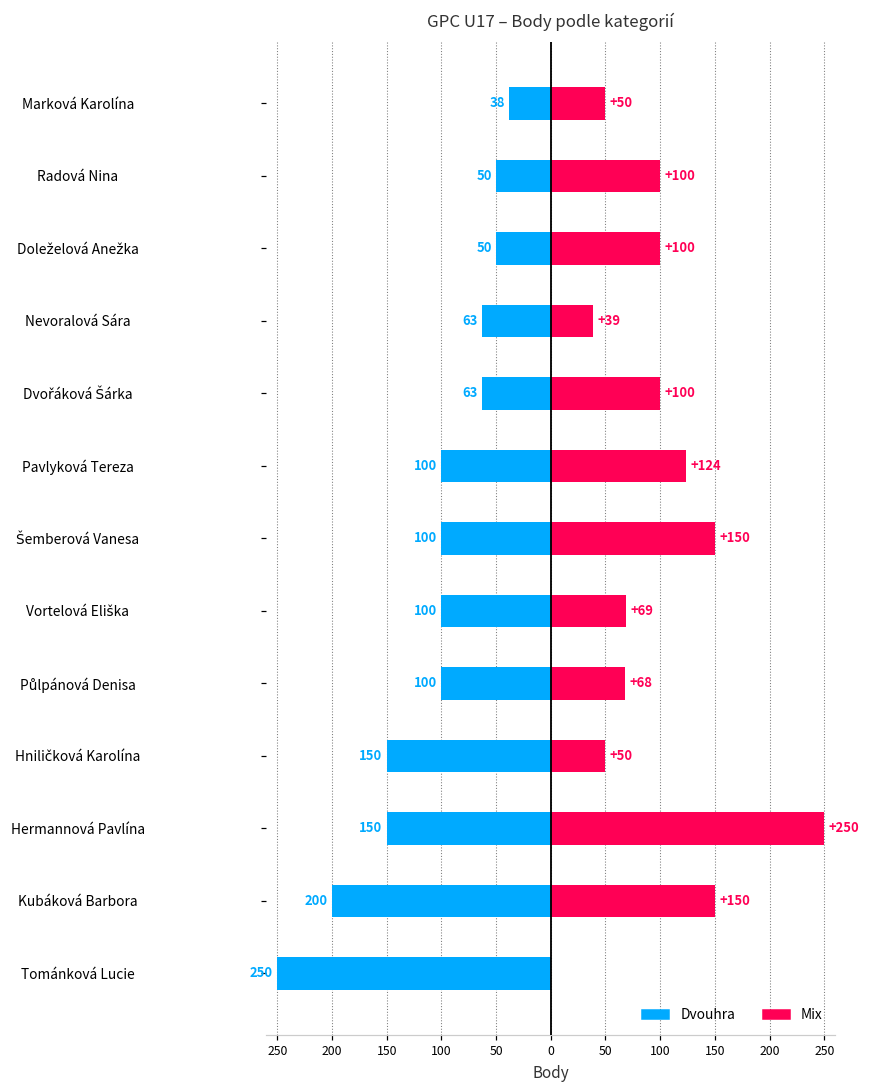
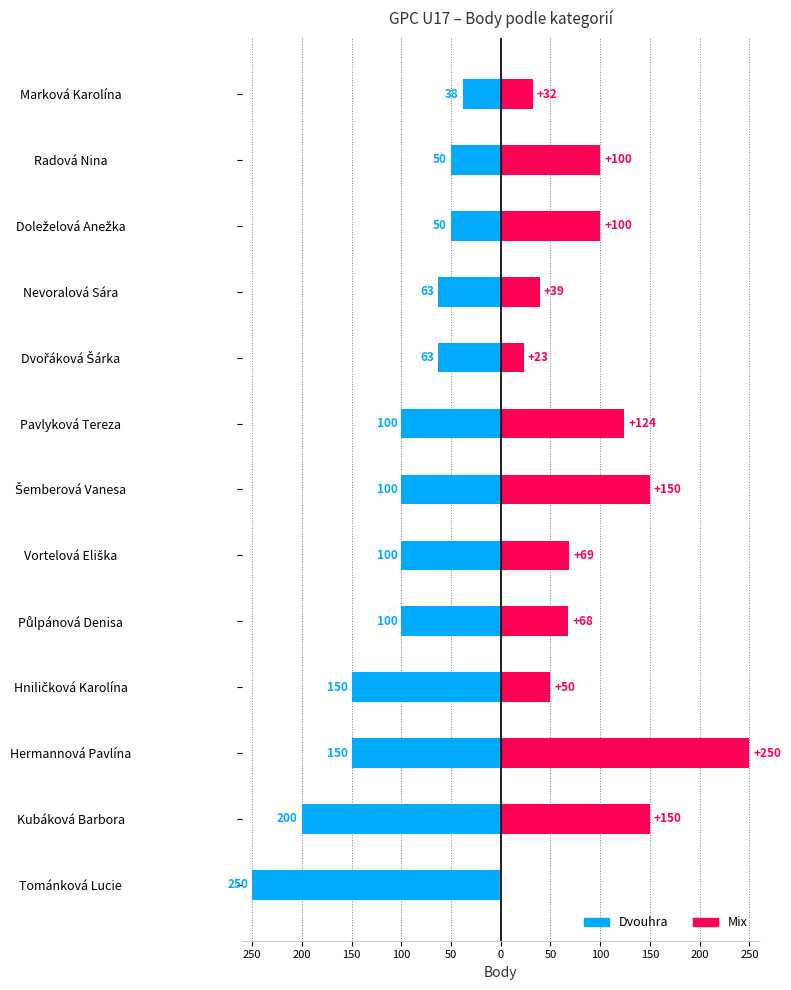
Mix, Marková Karolína: +50 -> +32
Mix, Dvořáková Šárka: +100 -> +23
